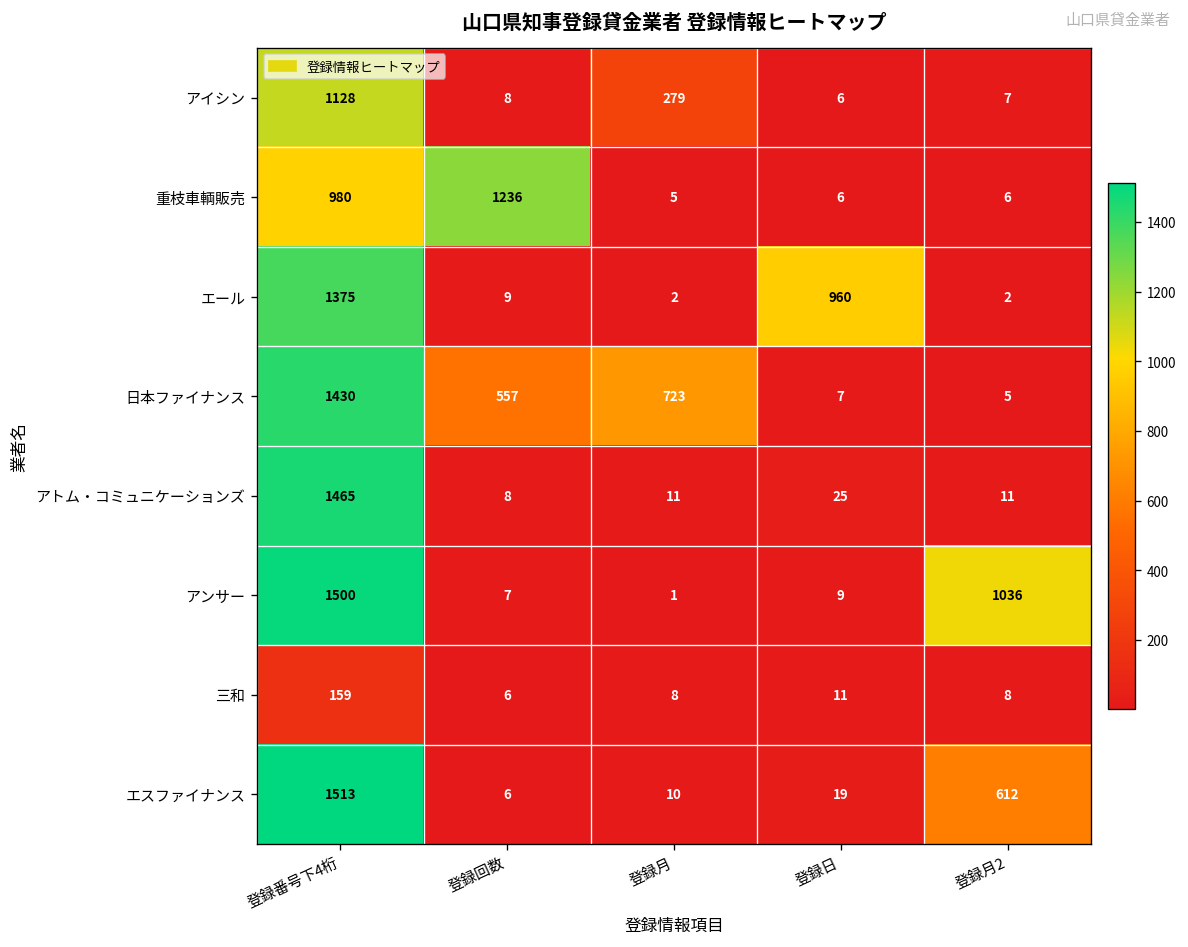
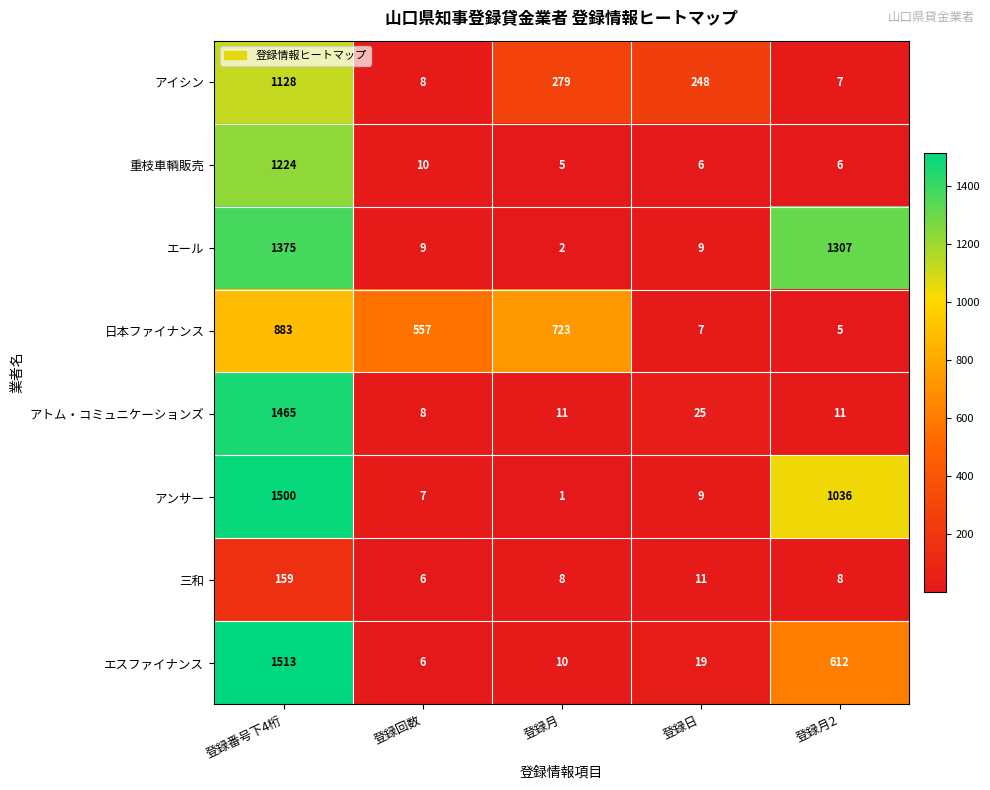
アイシン, 登録日: 6 -> 248
重枝車輌販売, 登録番号下4桁: 980 -> 1224
重枝車輌販売, 登録回数: 1236 -> 10
エール, 登録日: 960 -> 9
エール, 登録月2: 2 -> 1307
日本ファイナンス, 登録番号下4桁: 1430 -> 883
